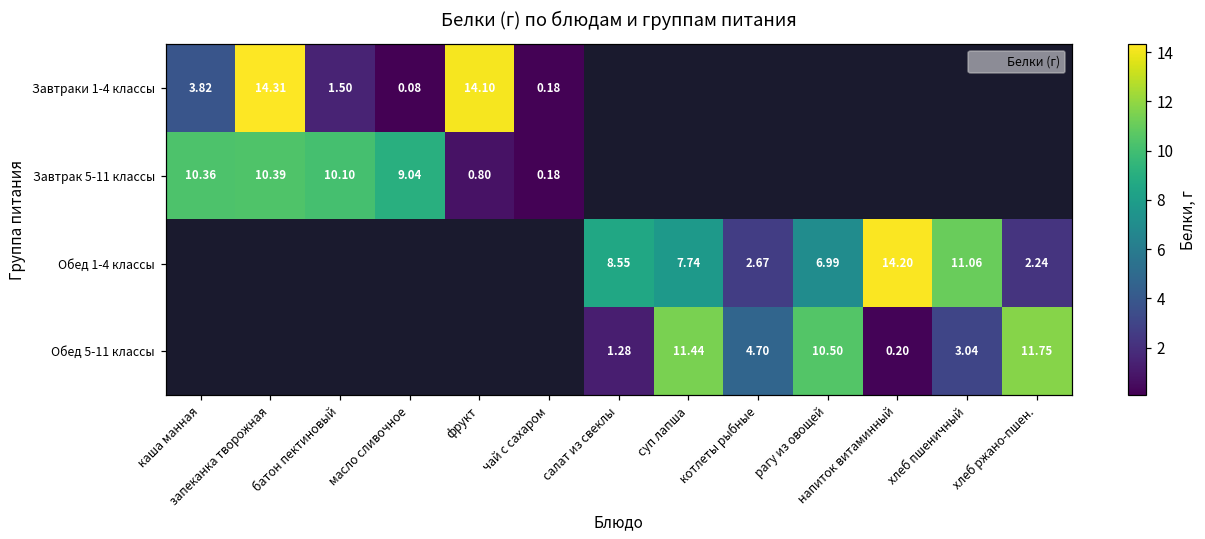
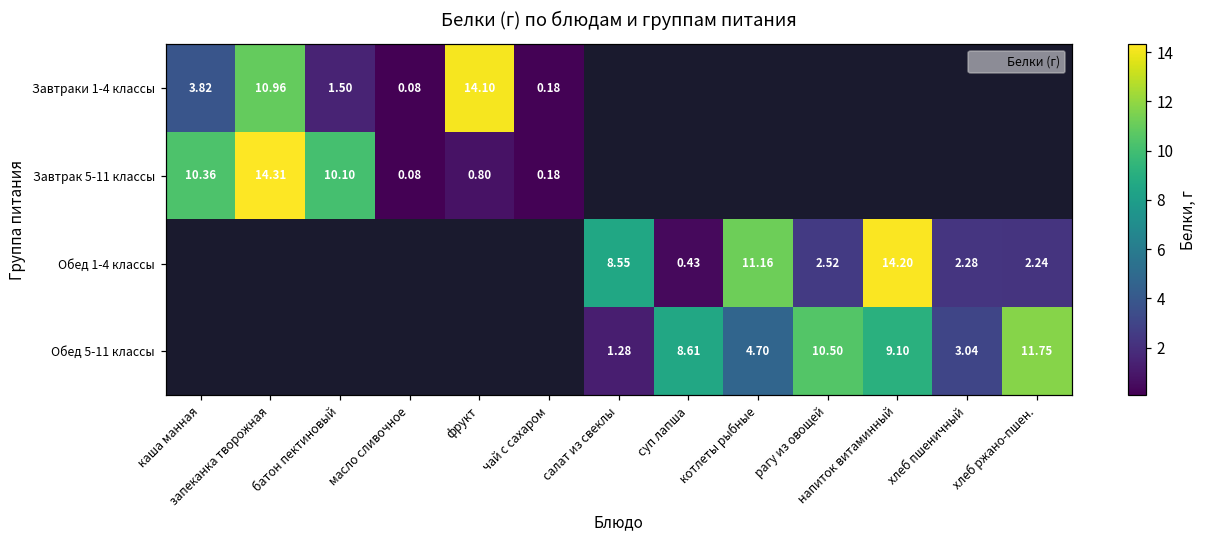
Завтраки 1-4 классы, запеканка творожная: 14.31 -> 10.96
Завтрак 5-11 классы, запеканка творожная: 10.39 -> 14.31
Завтрак 5-11 классы, масло сливочное: 9.04 -> 0.08
Обед 1-4 классы, суп лапша: 7.74 -> 0.43
Обед 1-4 классы, котлеты рыбные: 2.67 -> 11.16
Обед 1-4 классы, рагу из овощей: 6.99 -> 2.52
Обед 1-4 классы, хлеб пшеничный: 11.06 -> 2.28
Обед 5-11 классы, суп лапша: 11.44 -> 8.61
Обед 5-11 классы, напиток витаминный: 0.20 -> 9.10
